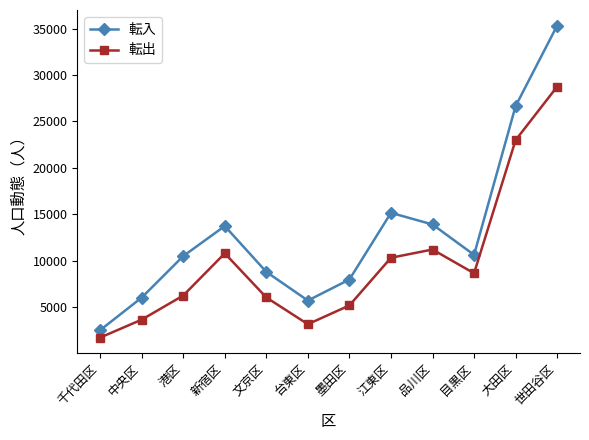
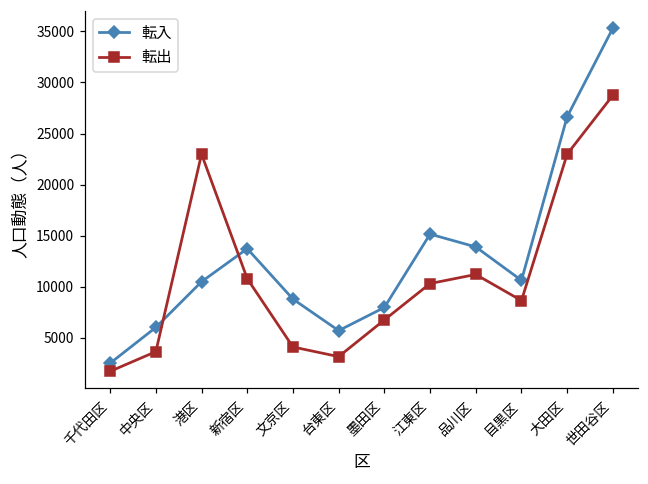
転出, 港区: 6000 -> 23000
転出, 文京区: 6000 -> 4000
転出, 墨田区: 5000 -> 7000
